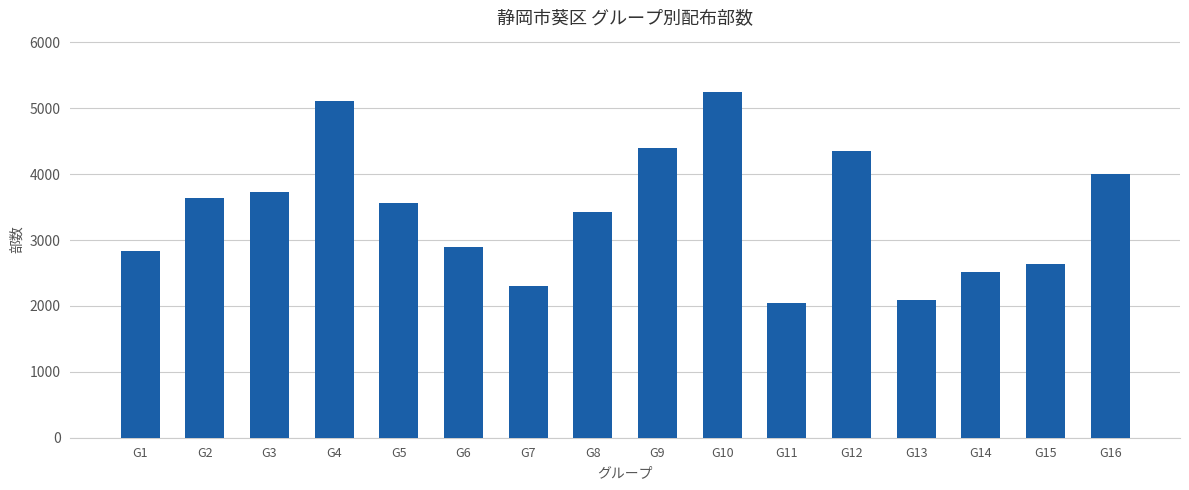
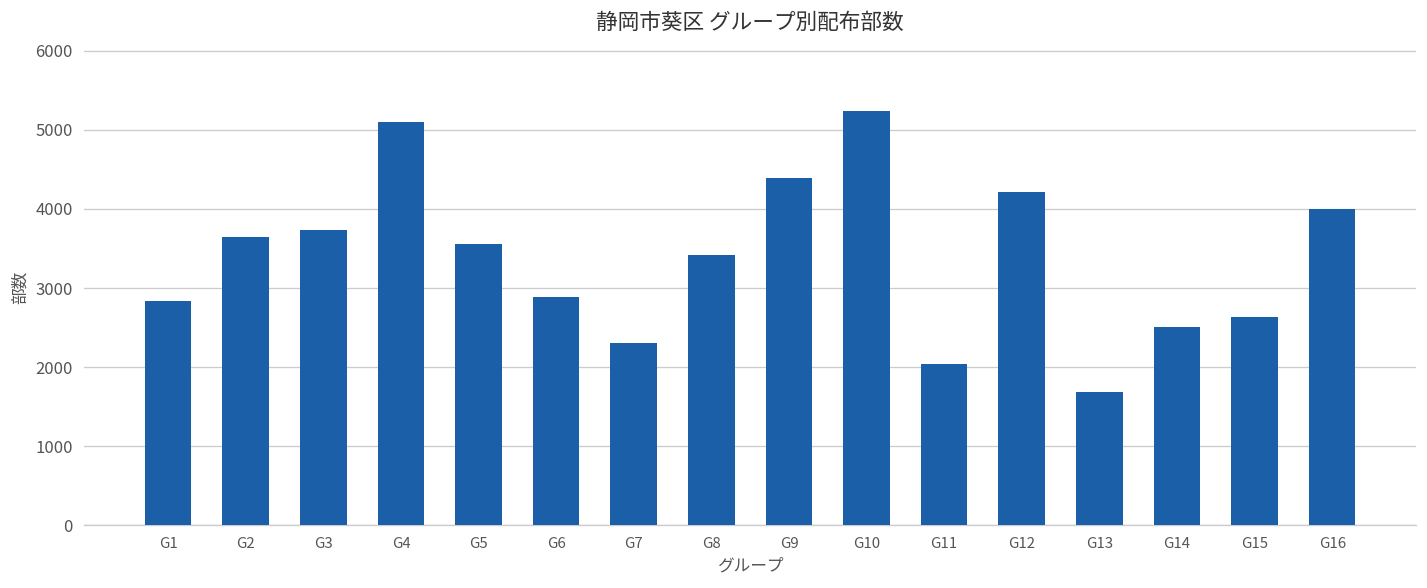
G12: 4400 -> 4200
G13: 2100 -> 1700
